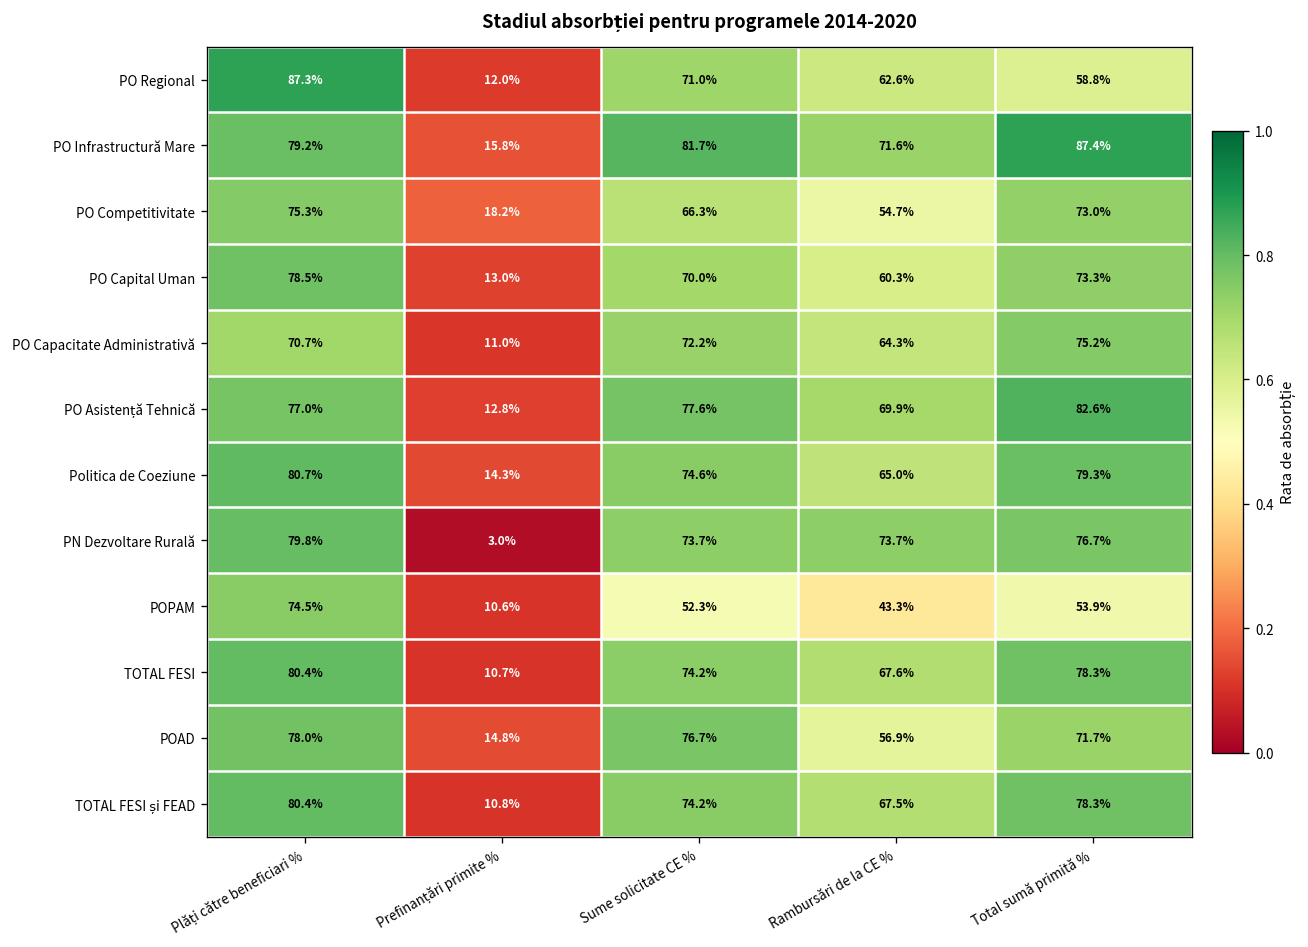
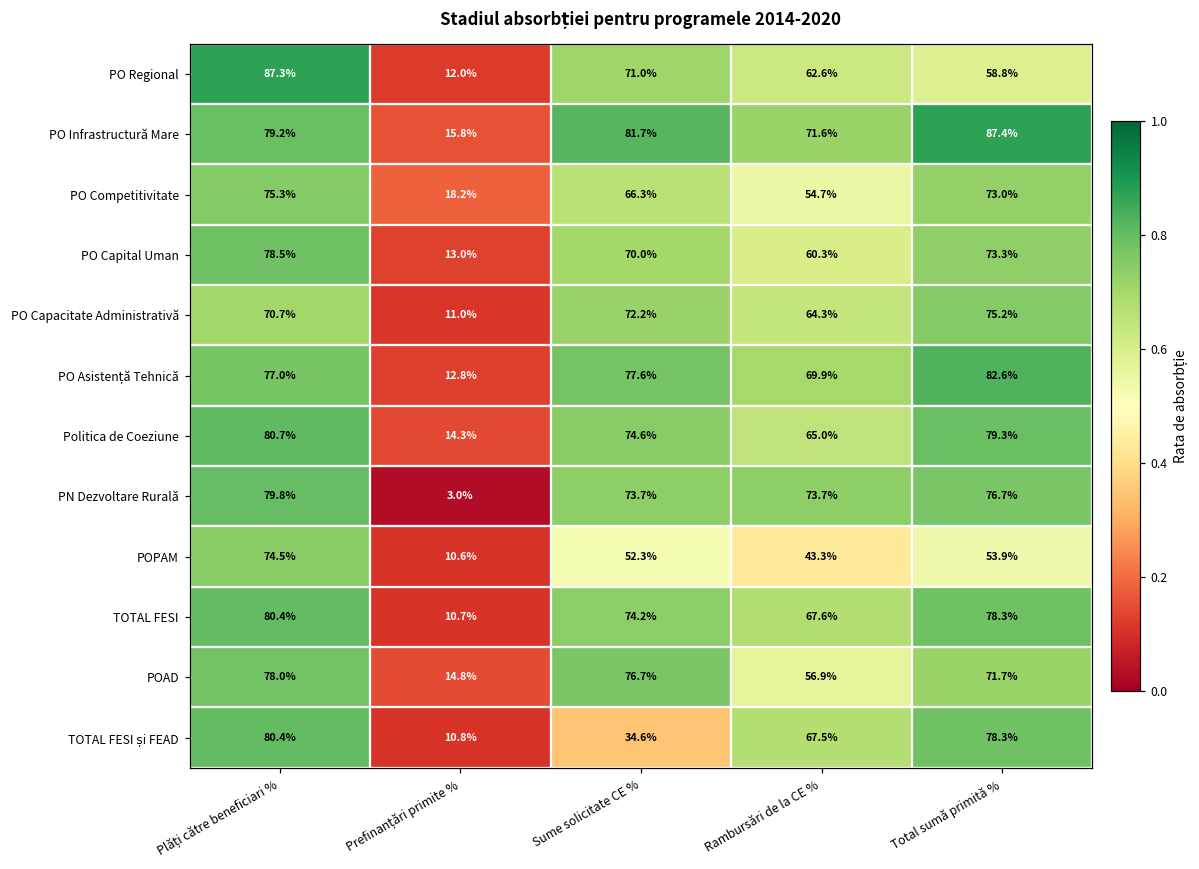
TOTAL FESI și FEAD, Sume solicitate CE %: 74.2% -> 34.6%
